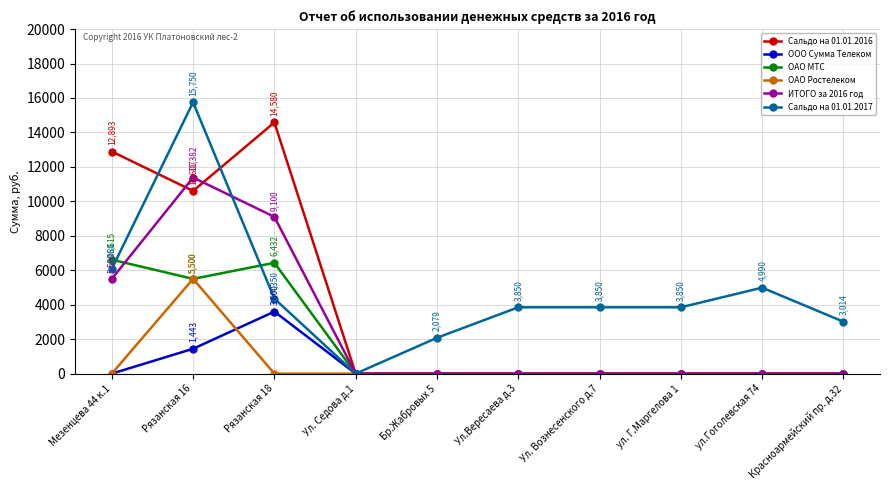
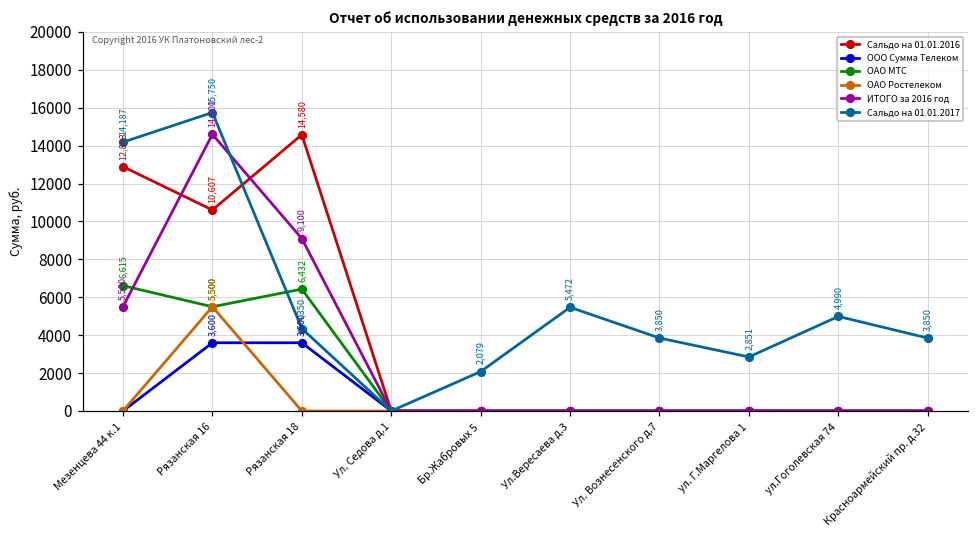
Сальдо на 01.01.2017, Мезенцева 44 к.1: 6,080 -> 14,187
ООО Сумма Телеком, Рязанская 16: 1,443 -> 3,600
ИТОГО за 2016 год, Рязанская 16: 11,382 -> 14,600
Сальдо на 01.01.2017, Ул.Вересаева д.3: 3,850 -> 5,472
Сальдо на 01.01.2017, ул. Г.Маргелова 1: 3,850 -> 2,851
Сальдо на 01.01.2017, Красноармейский пр. д.32: 3,014 -> 3,850
